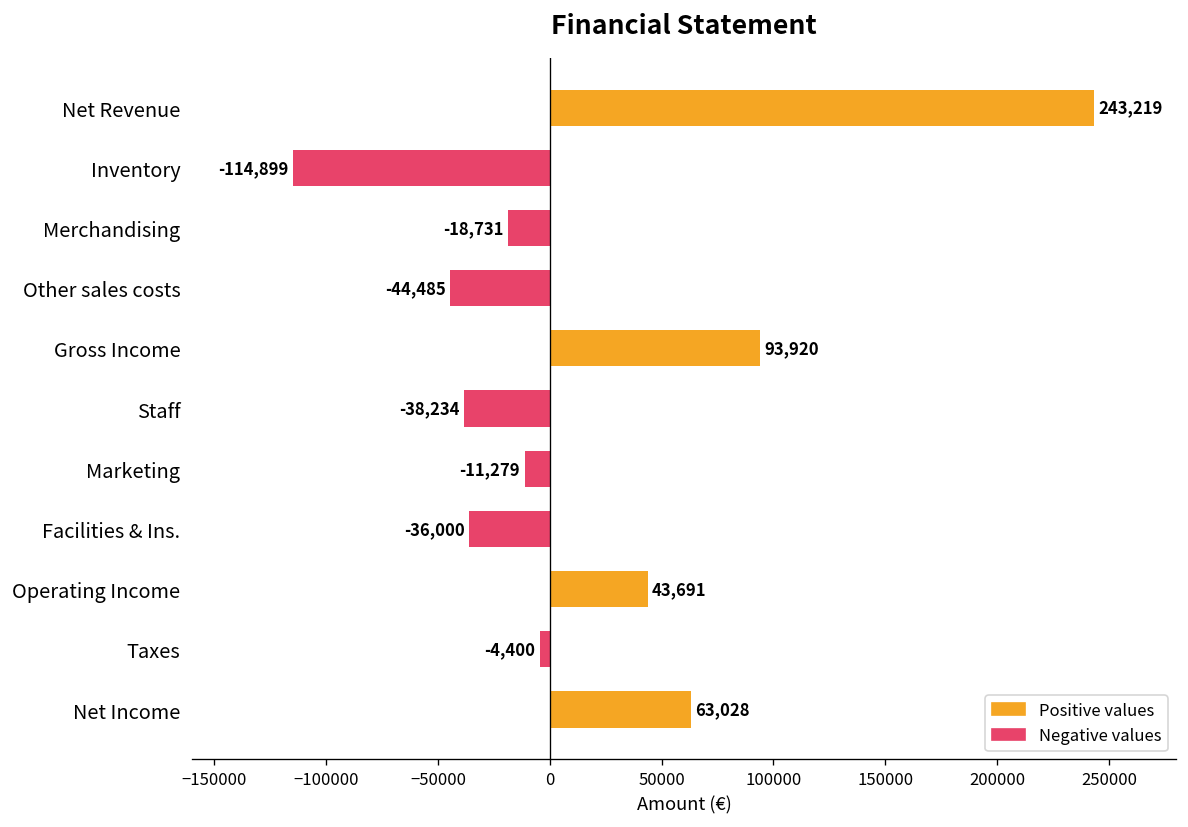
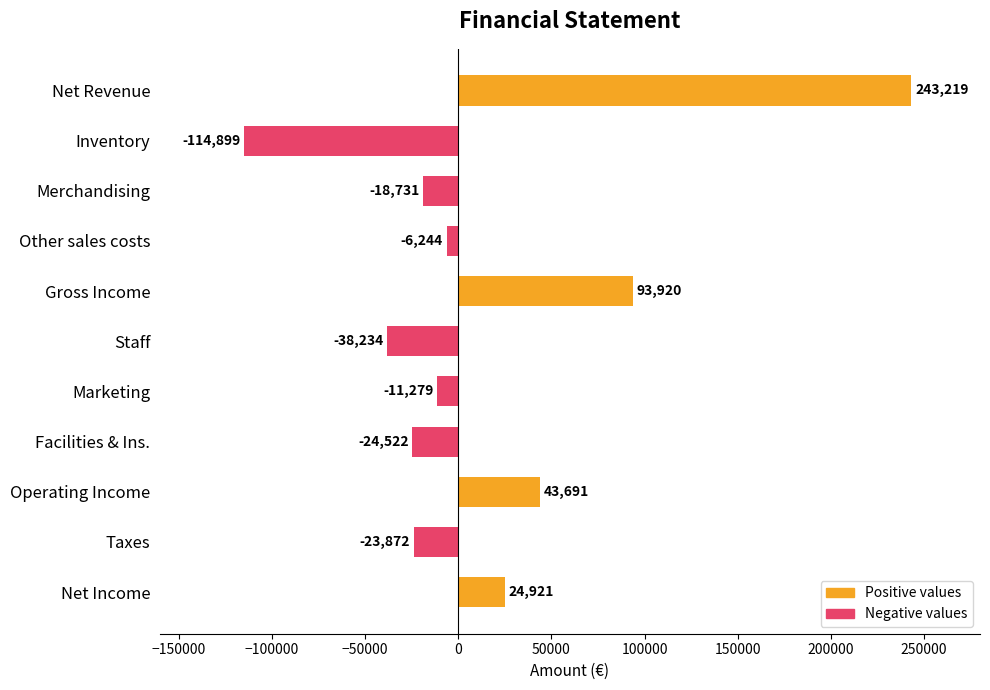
Other sales costs: -44,485 -> -6,244
Facilities & Ins.: -36,000 -> -24,522
Taxes: -4,400 -> -23,872
Net Income: 63,028 -> 24,921
